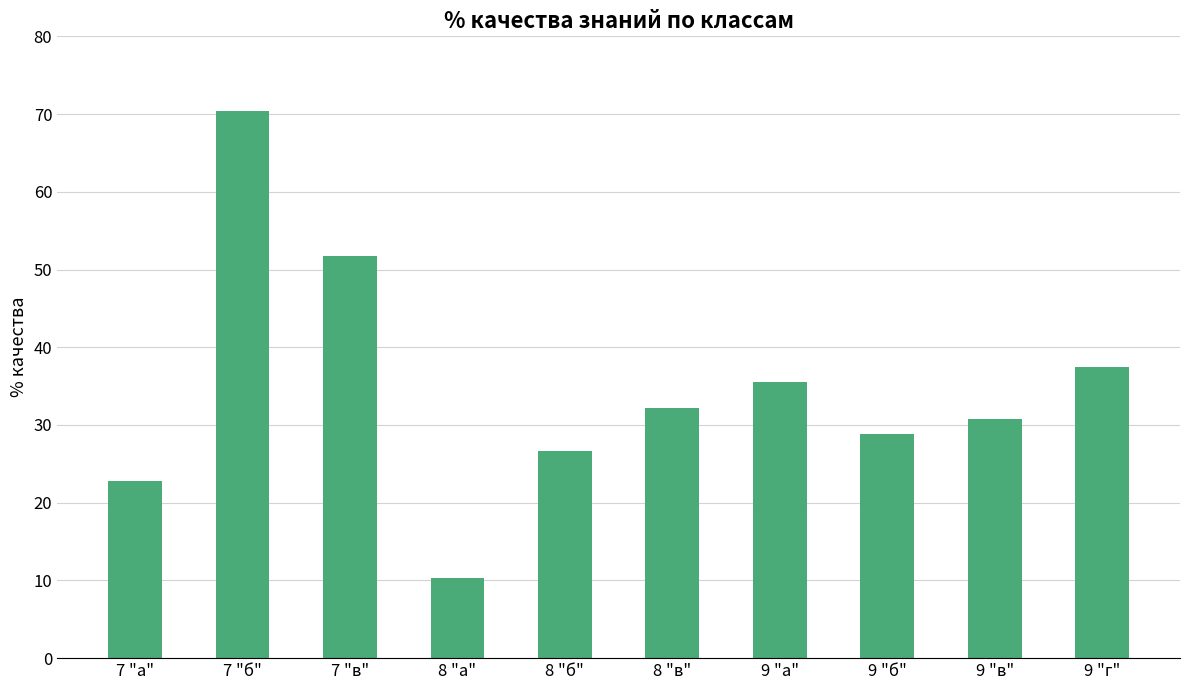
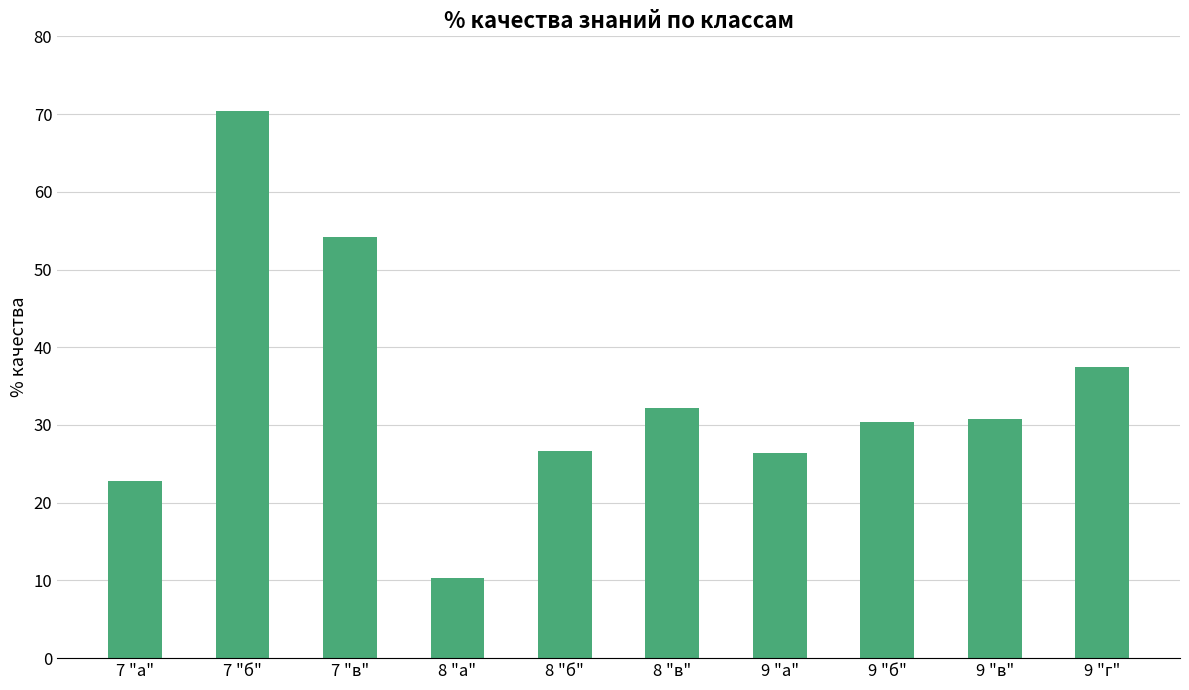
7 "в": 52 -> 54
9 "а": 35 -> 26
9 "б": 29 -> 30
